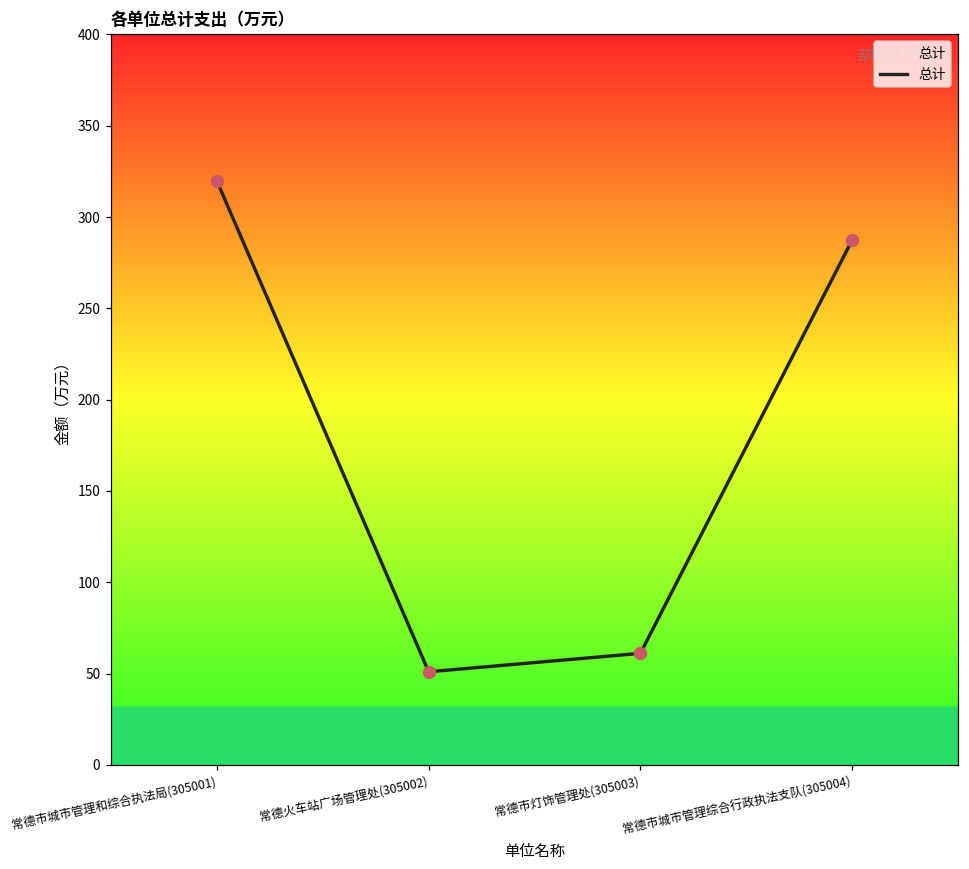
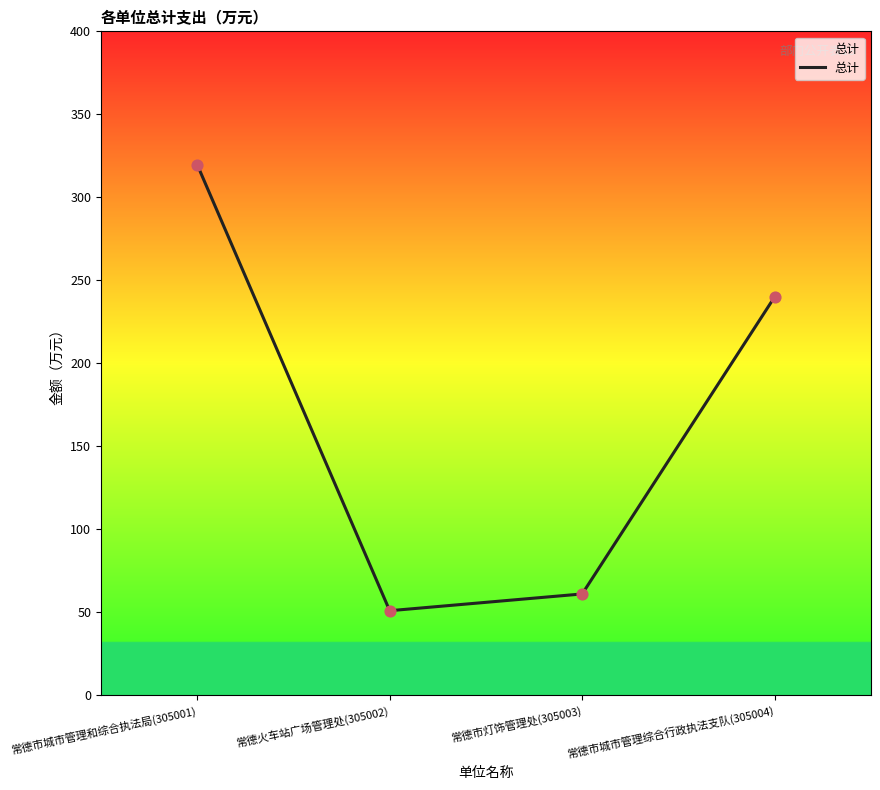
常德市城市管理综合行政执法支队(305004): 287 -> 240
